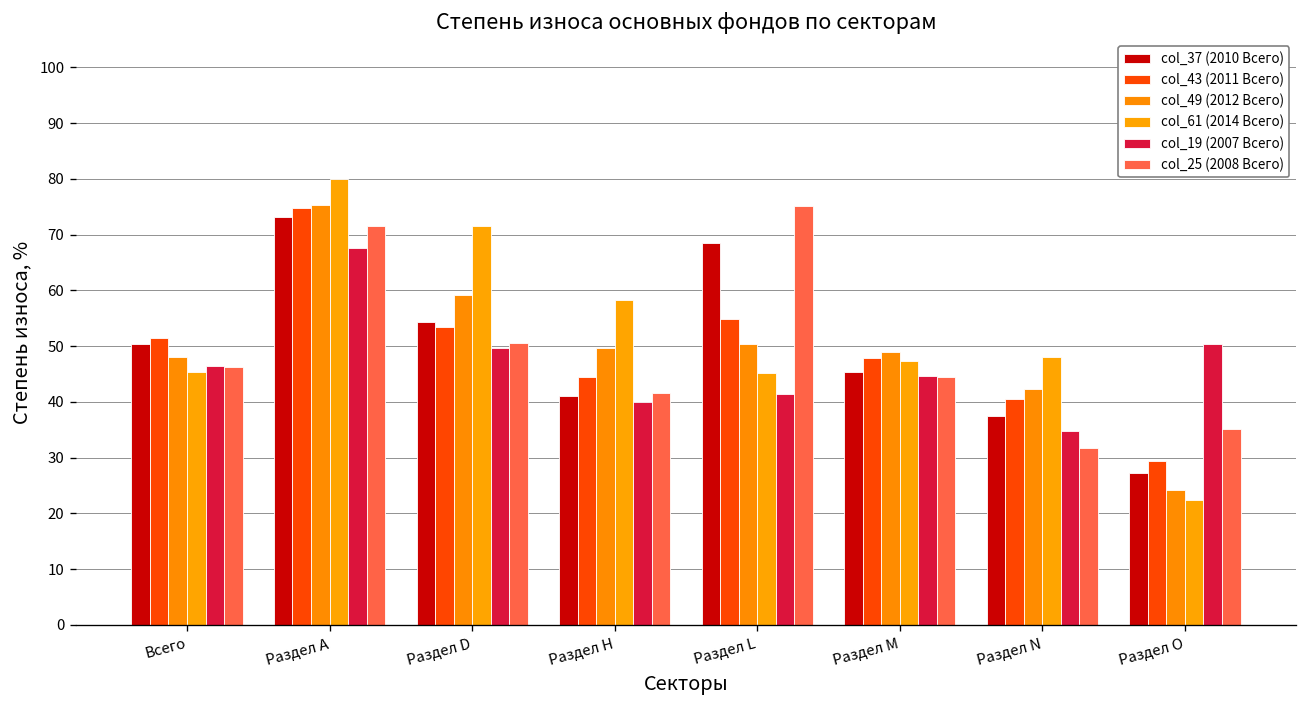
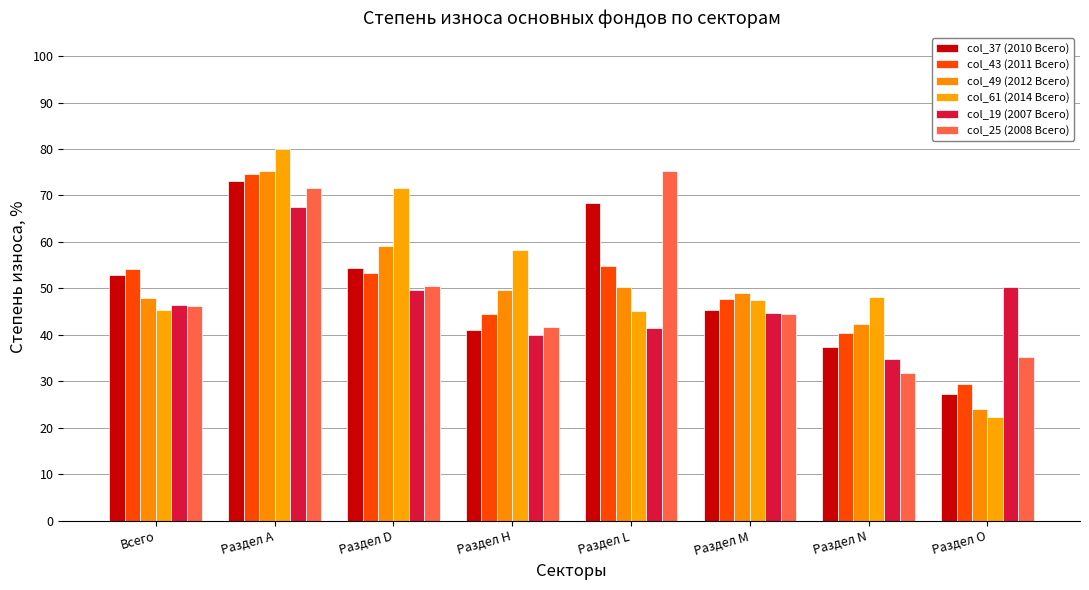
col_37 (2010 Всего), Всего: 50 -> 53
col_43 (2011 Всего), Всего: 51 -> 54
